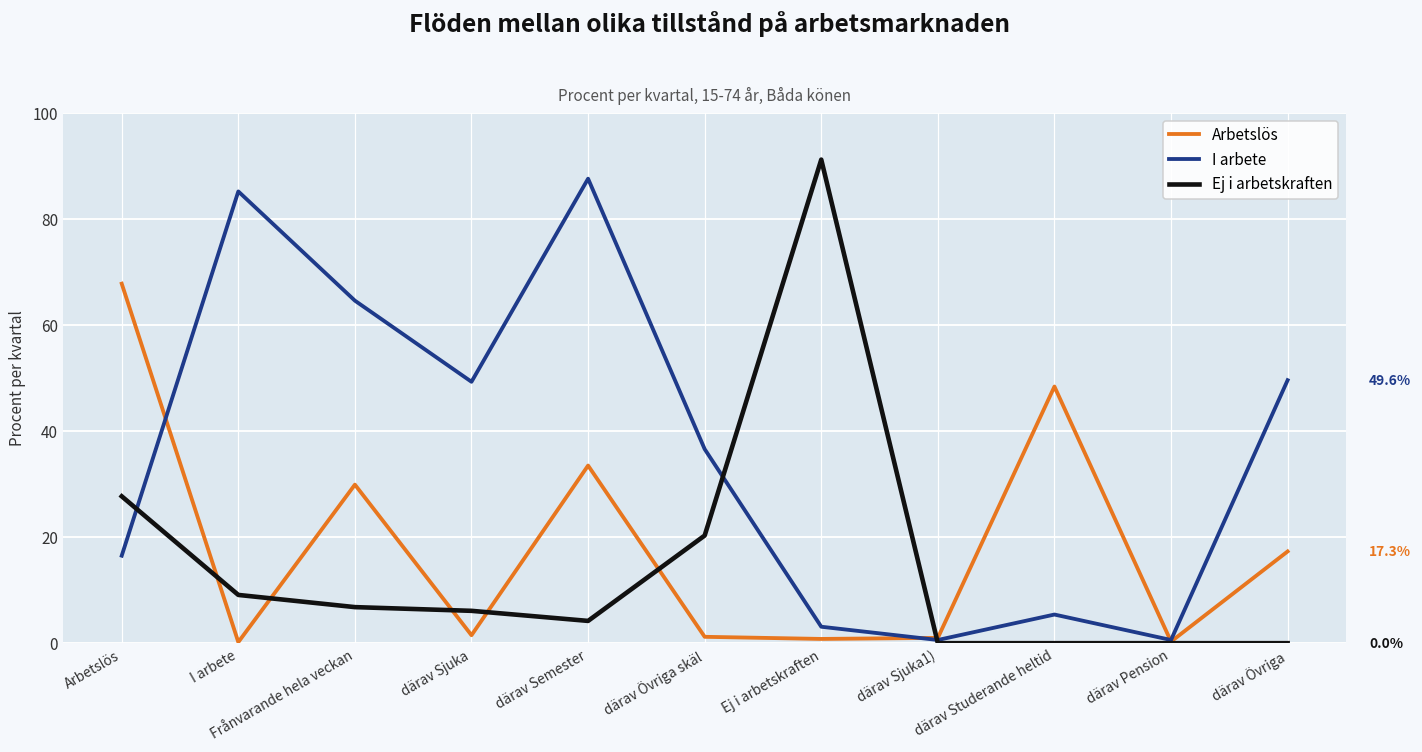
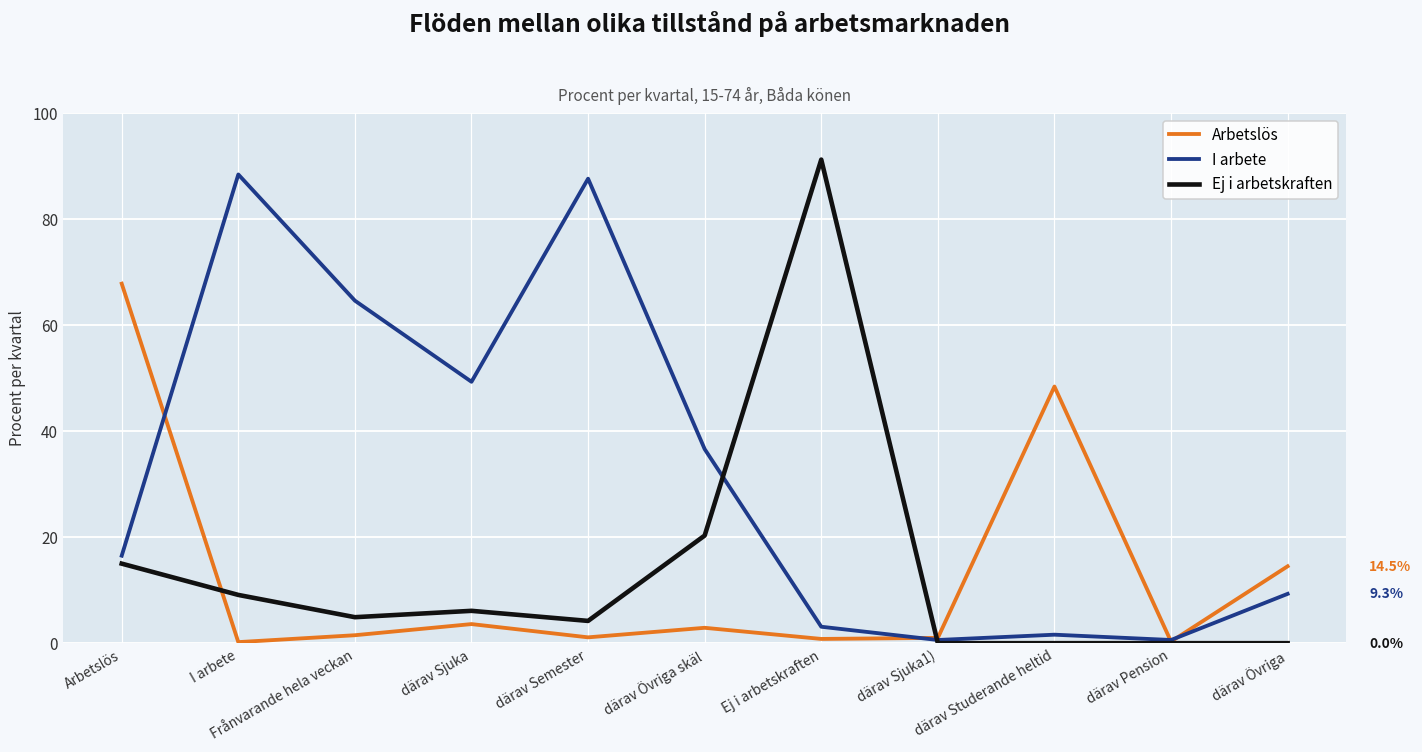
Ej i arbetskraften, Arbetslös: 28 -> 15
I arbete, I arbete: 85 -> 88
Arbetslös, Frånvarande hela veckan: 30 -> 2
Ej i arbetskraften, Frånvarande hela veckan: 7 -> 5
Arbetslös, därav Sjuka: 2 -> 4
Arbetslös, därav Semester: 34 -> 1
Arbetslös, därav Övriga skäl: 1 -> 3
I arbete, därav Studerande heltid: 5 -> 2
Arbetslös, därav Övriga: 17.3% -> 14.5%
I arbete, därav Övriga: 49.6% -> 9.3%
